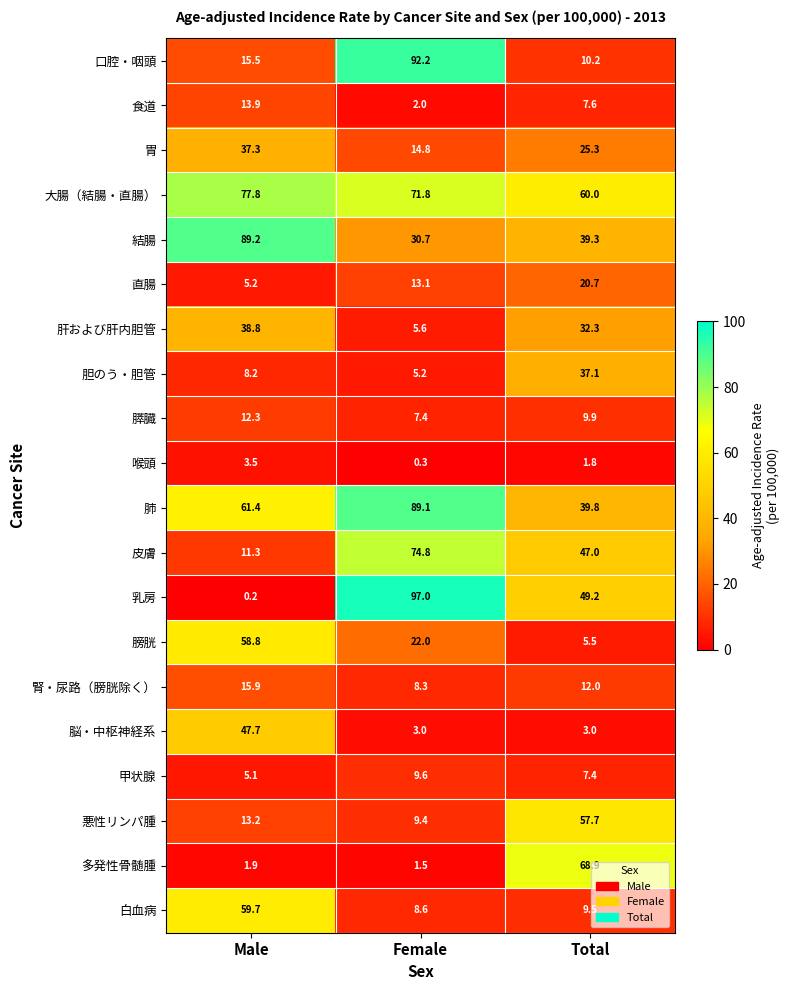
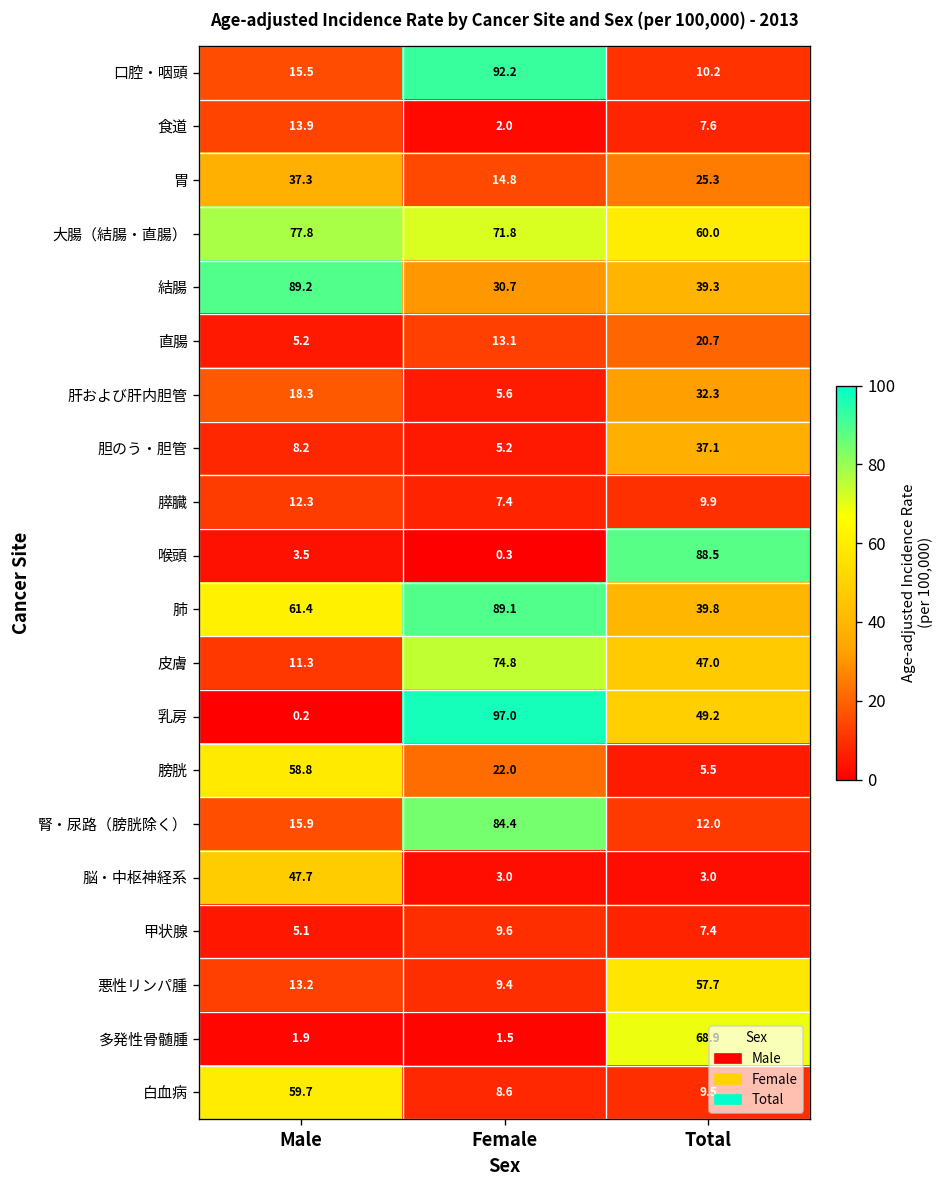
肝および肝内胆管, Male: 38.8 -> 18.3
喉頭, Total: 1.8 -> 88.5
腎・尿路（膀胱除く）, Female: 8.3 -> 84.4
